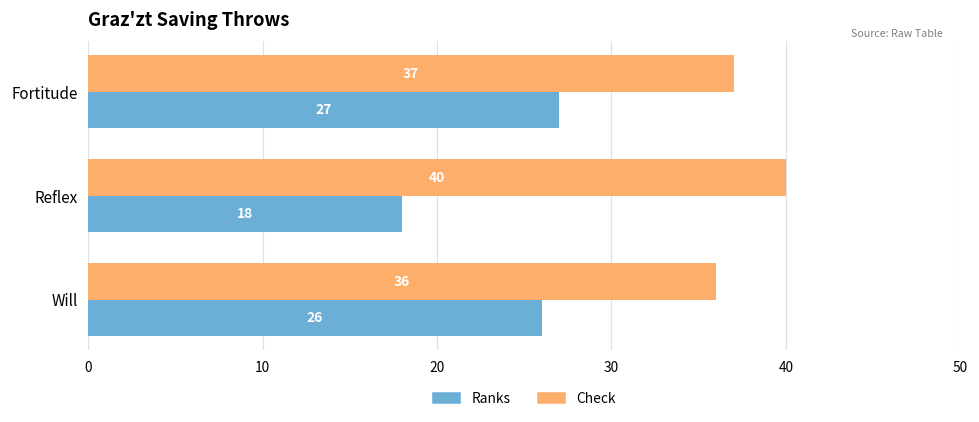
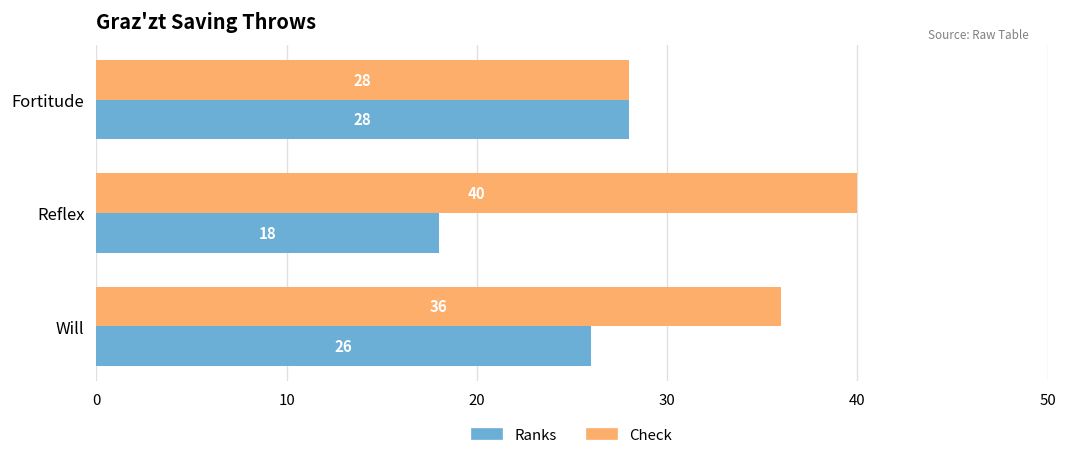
Check, Fortitude: 37 -> 28
Ranks, Fortitude: 27 -> 28
